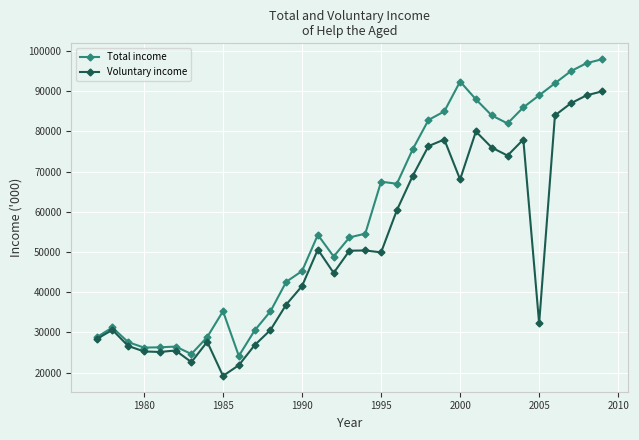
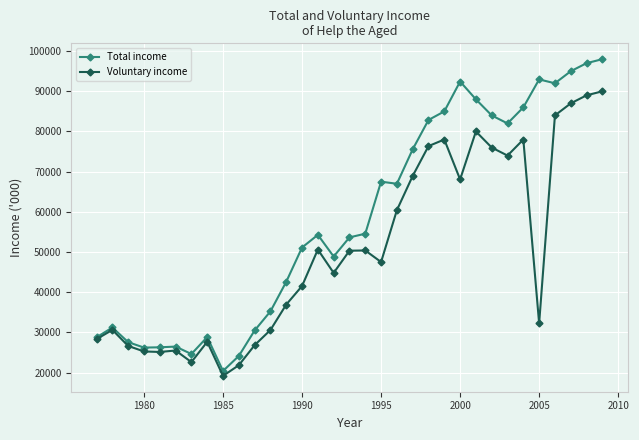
Total income, 1985: 35000 -> 20000
Total income, 1990: 45000 -> 51000
Voluntary income, 1995: 50000 -> 48000
Total income, 2005: 89000 -> 93000
